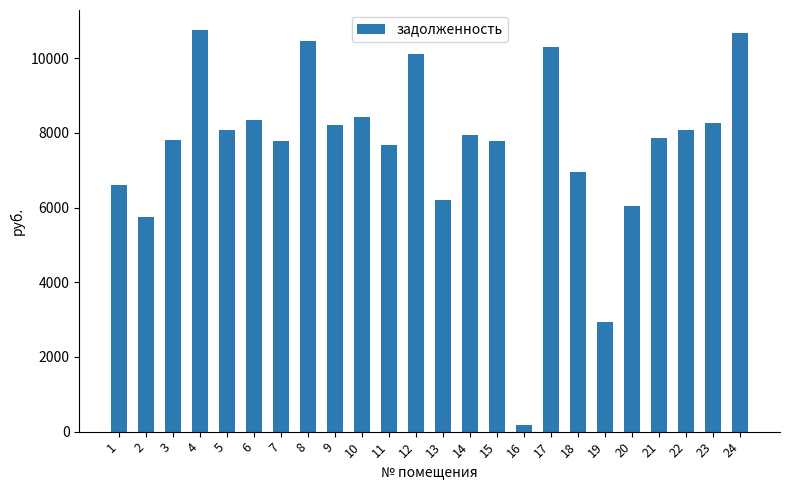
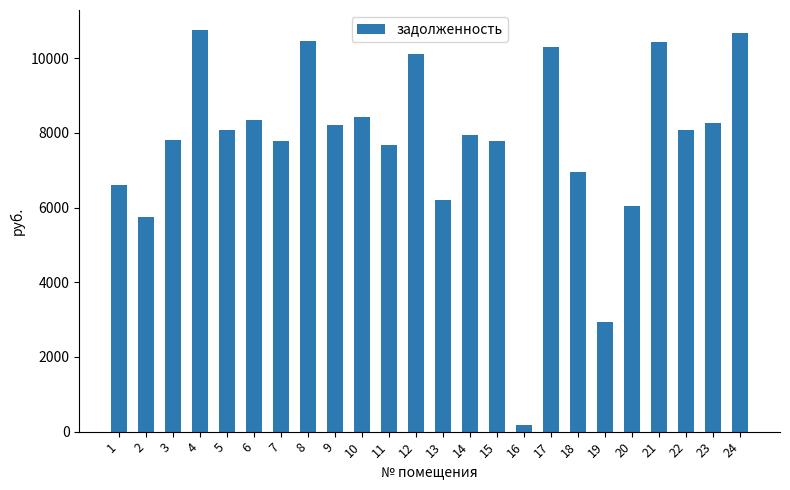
21: 7900 -> 10400
